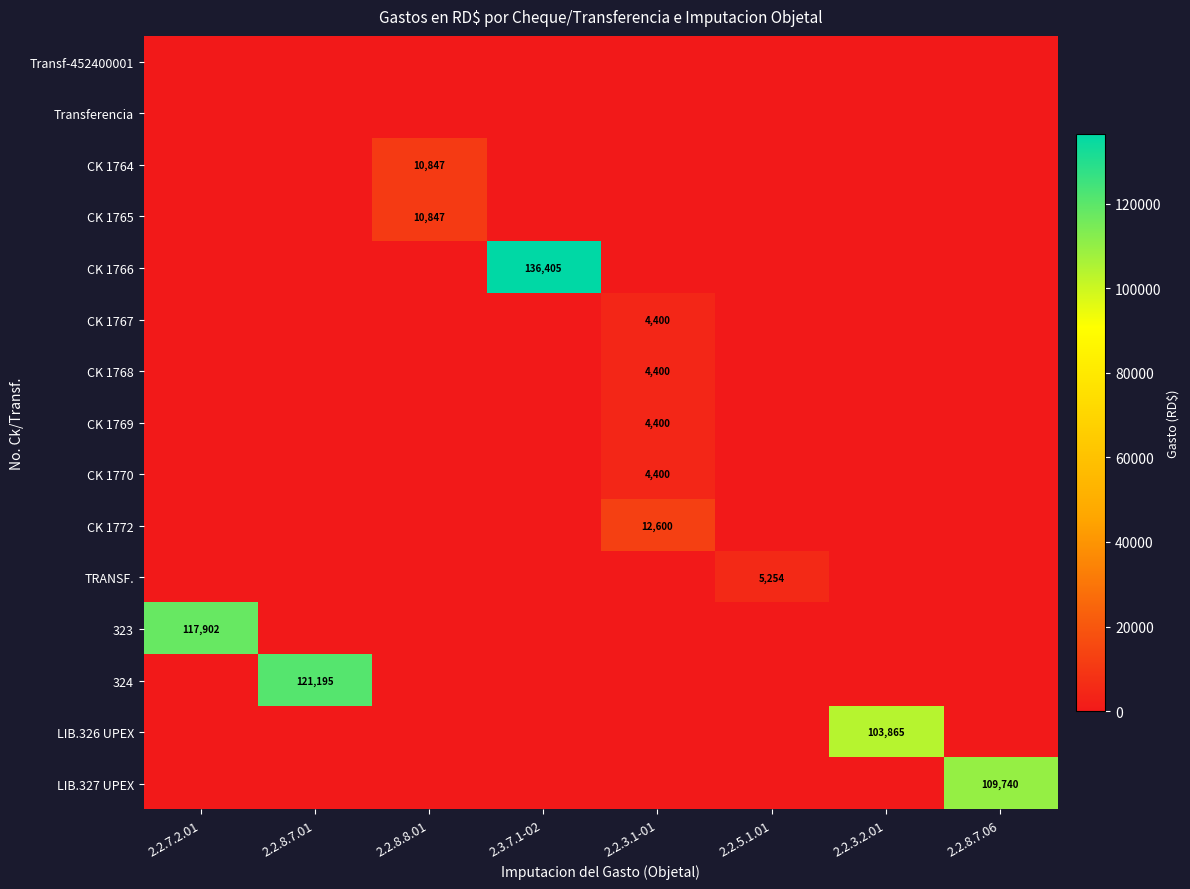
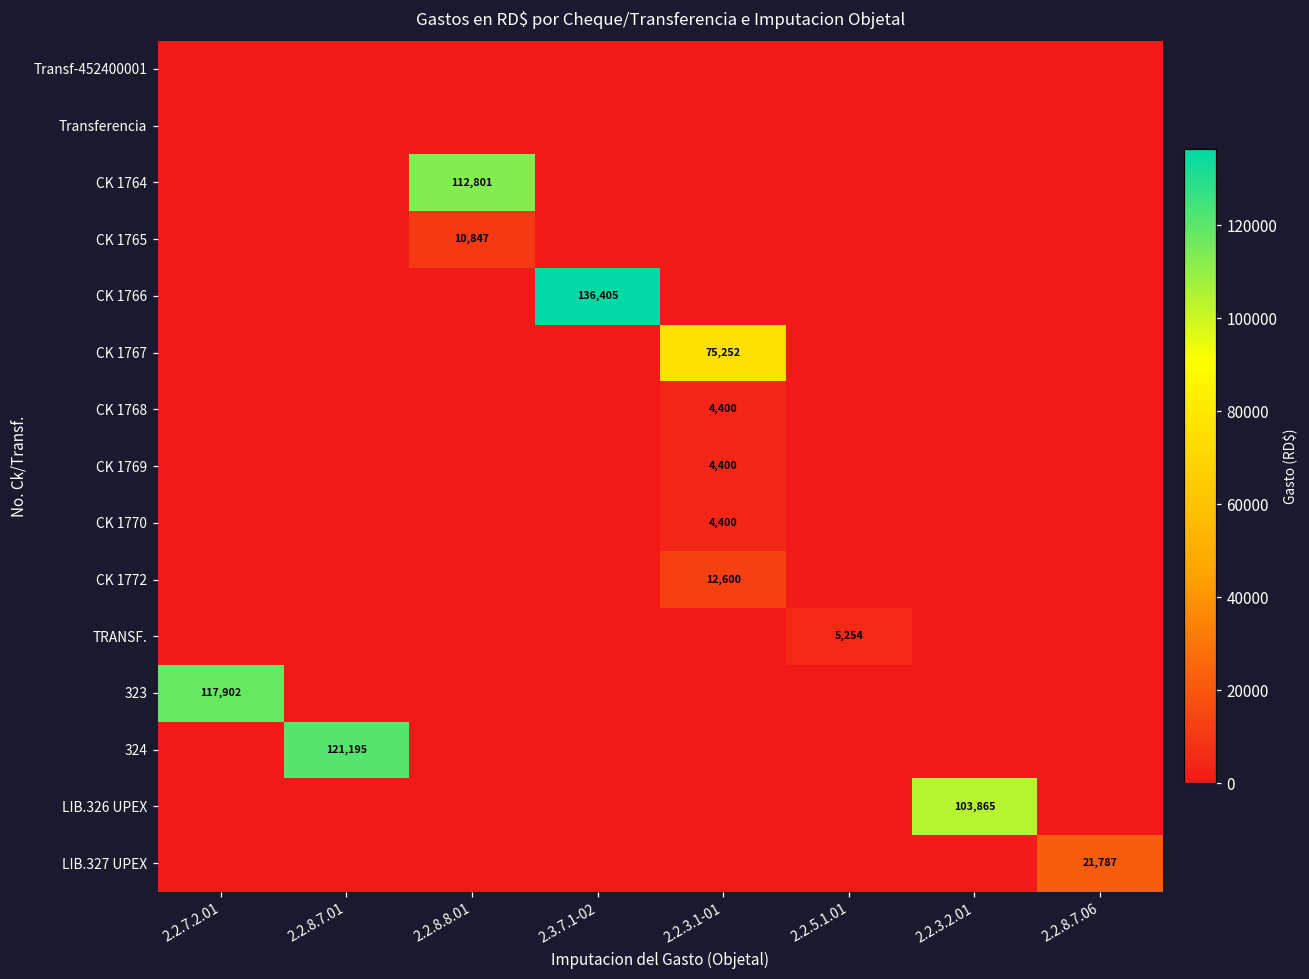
CK 1764, 2.2.8.8.01: 10,847 -> 112,801
CK 1767, 2.2.3.1-01: 4,400 -> 75,252
LIB.327 UPEX, 2.2.8.7.06: 109,740 -> 21,787
